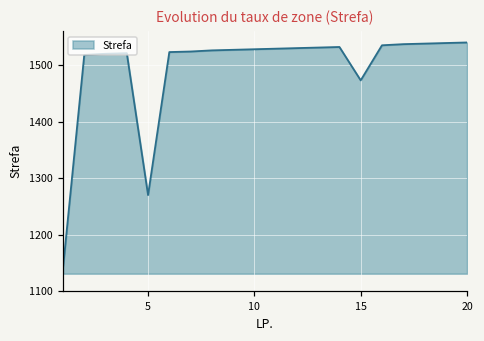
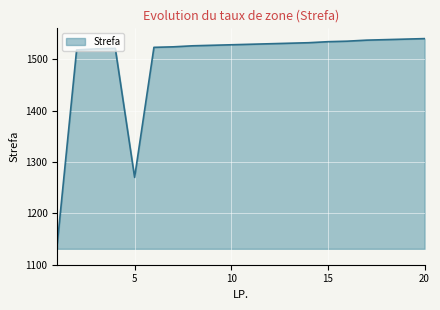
15: 1470 -> 1530
